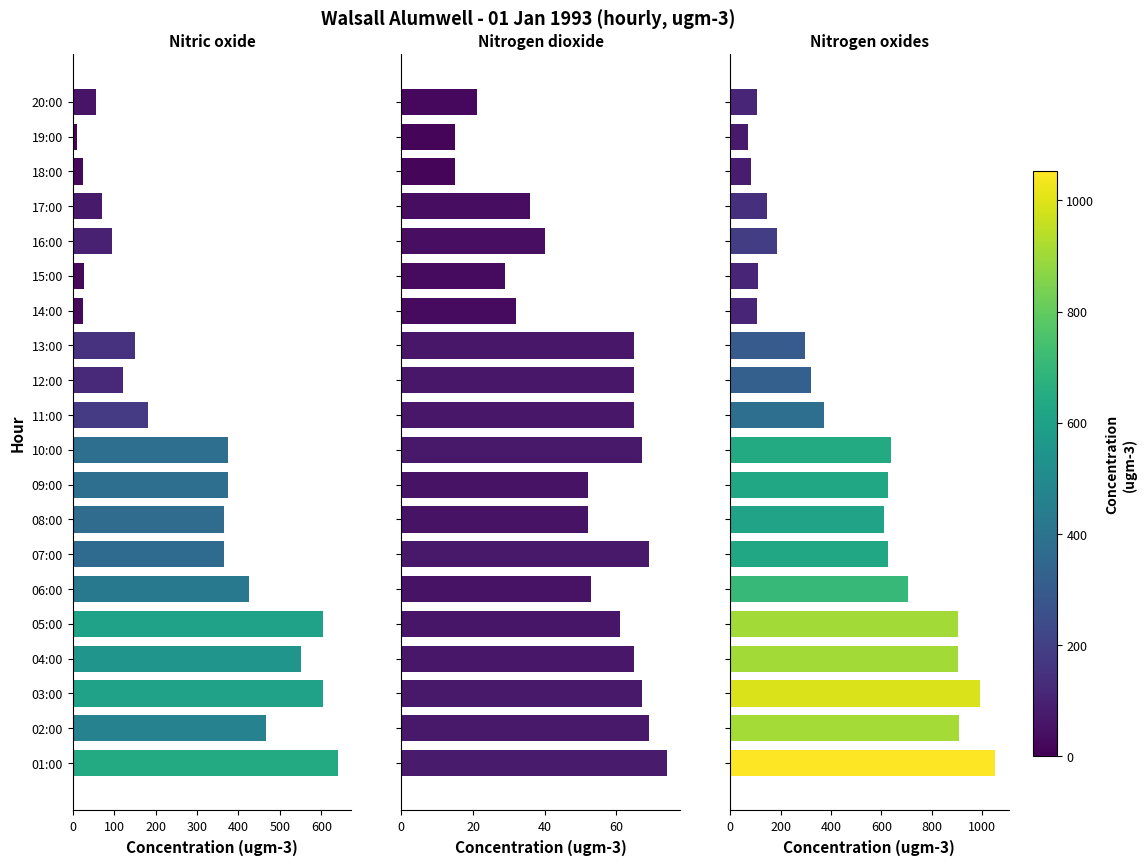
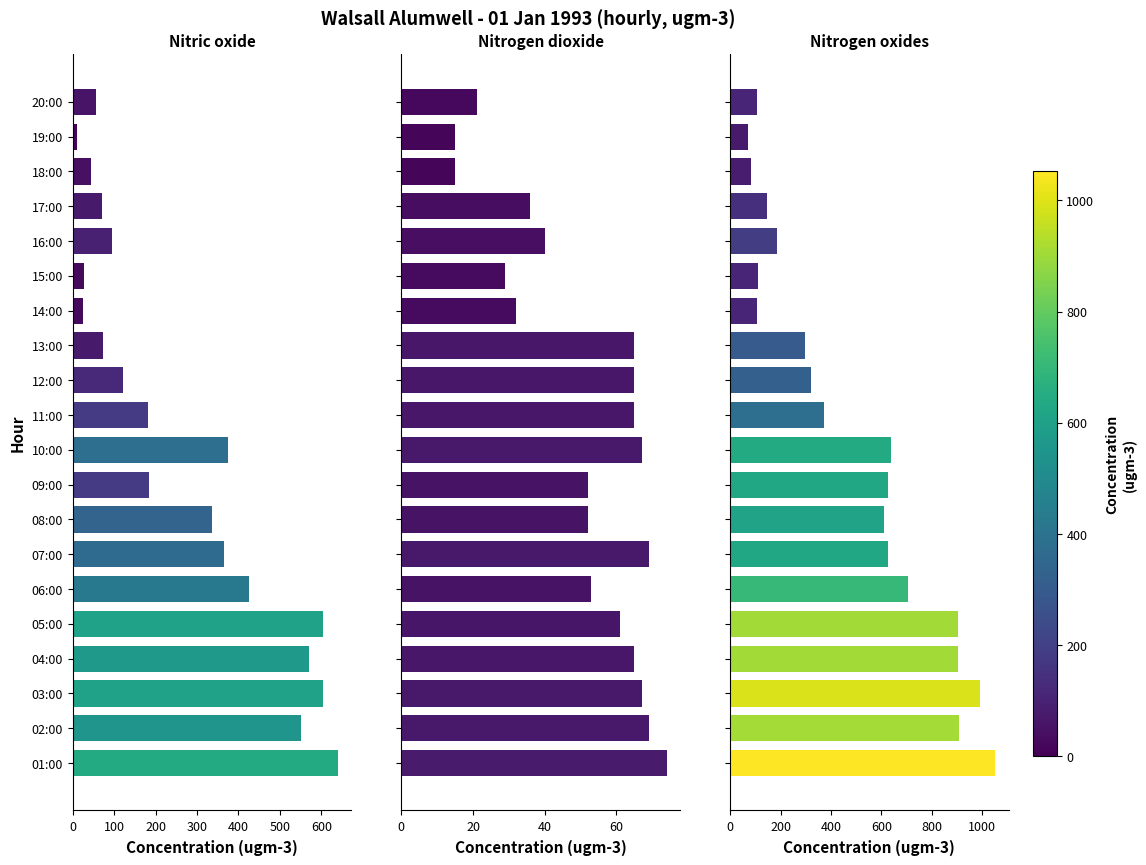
Nitric oxide, 18:00: 30 -> 50
Nitric oxide, 13:00: 150 -> 70
Nitric oxide, 09:00: 380 -> 180
Nitric oxide, 08:00: 370 -> 340
Nitric oxide, 04:00: 550 -> 570
Nitric oxide, 02:00: 470 -> 550
